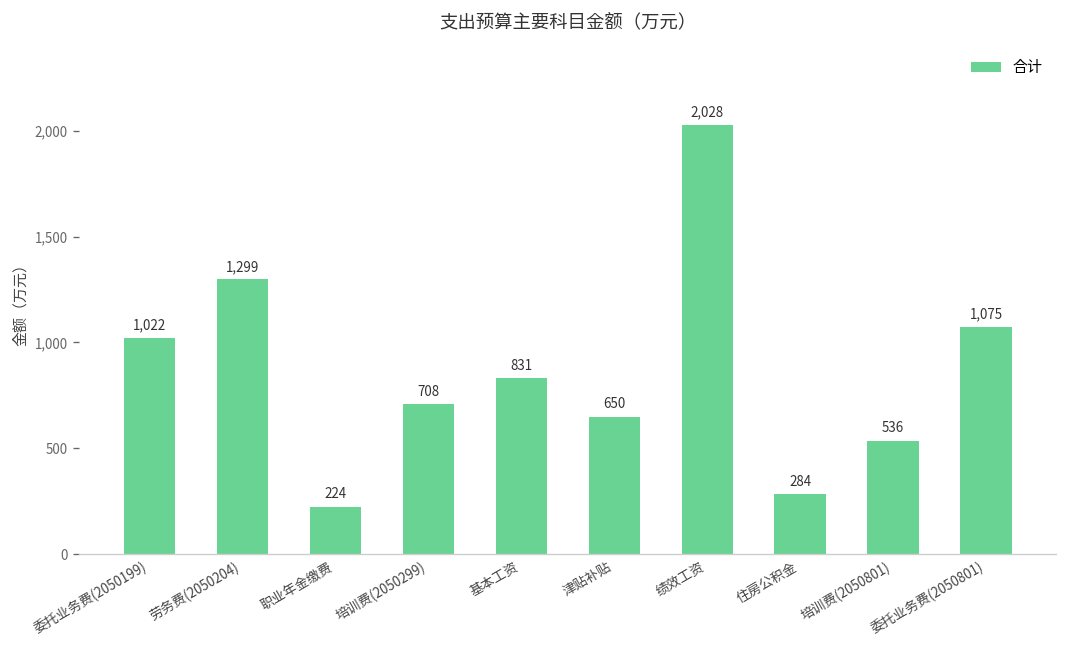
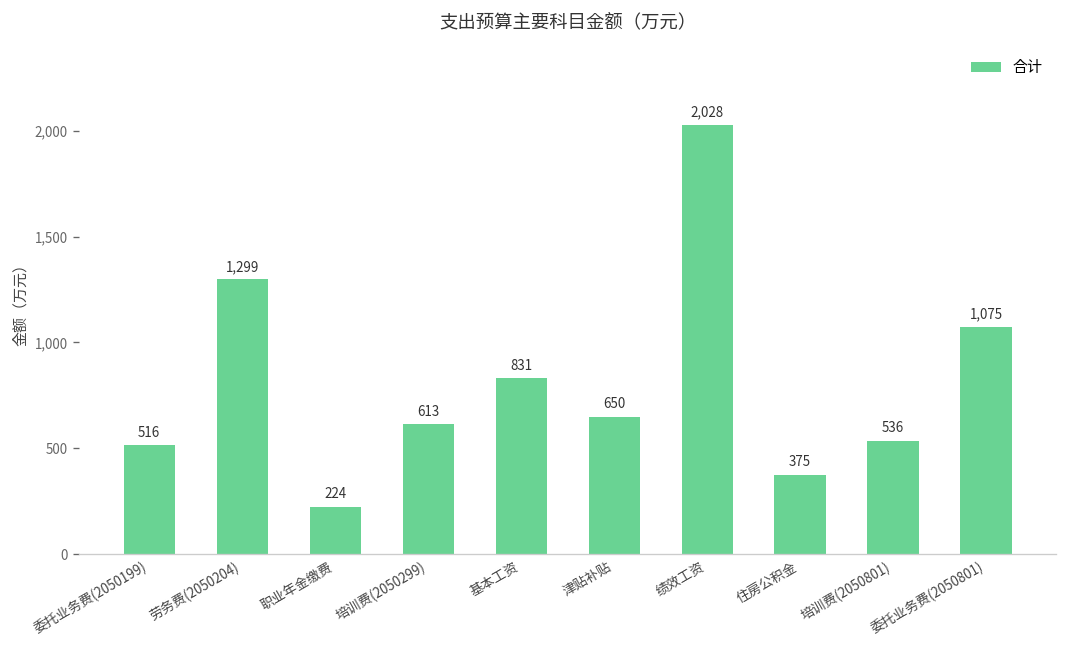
委托业务费(2050199): 1,022 -> 516
培训费(2050299): 708 -> 613
住房公积金: 284 -> 375
